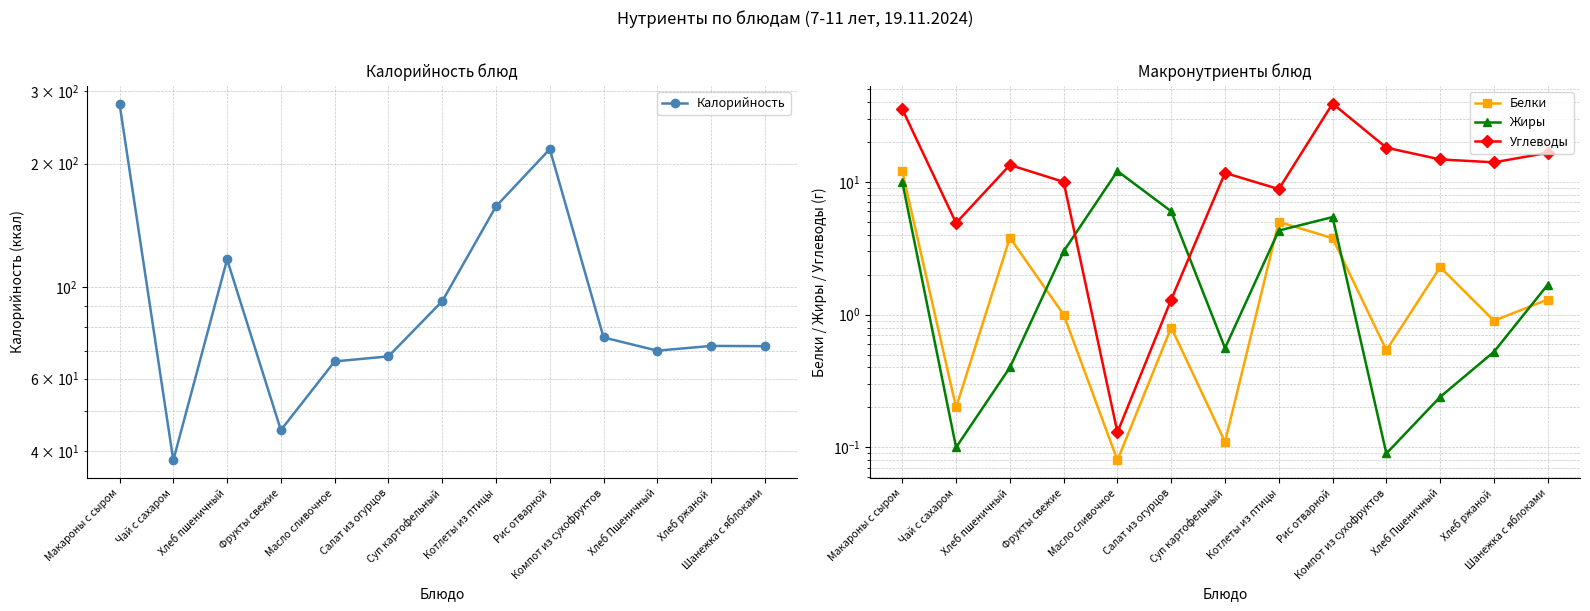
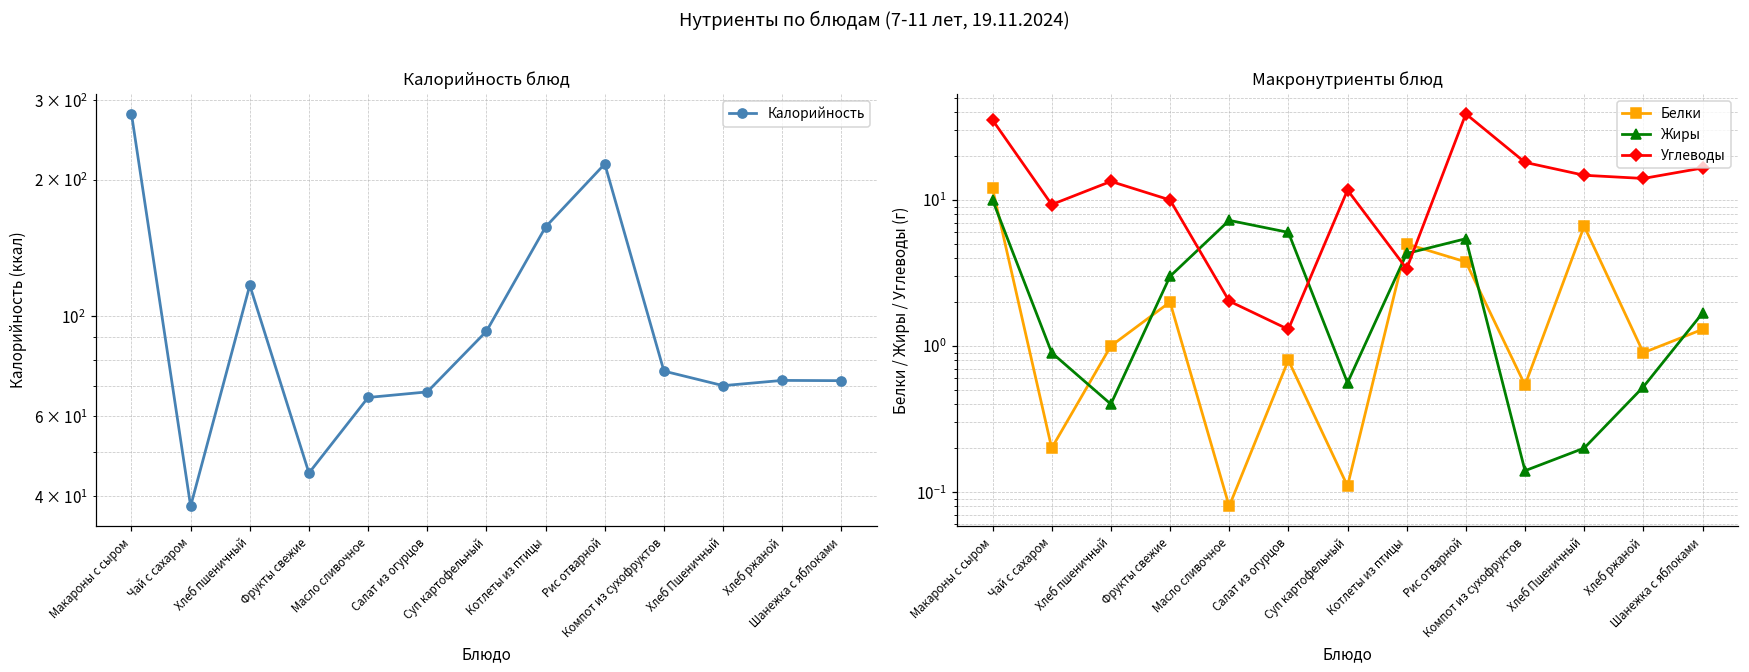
Макронутриенты блюд, Жиры, Чай с сахаром: 0.1 -> 0.9
Макронутриенты блюд, Углеводы, Чай с сахаром: 4.9 -> 9
Макронутриенты блюд, Белки, Хлеб пшеничный: 3.8 -> 1.0
Макронутриенты блюд, Белки, Фрукты свежие: 1 -> 2
Макронутриенты блюд, Жиры, Масло сливочное: 12 -> 7
Макронутриенты блюд, Углеводы, Масло сливочное: 0.13 -> 2.0
Макронутриенты блюд, Углеводы, Котлеты из птицы: 9 -> 3.4
Макронутриенты блюд, Жиры, Компот из сухофруктов: 0.09 -> 0.14
Макронутриенты блюд, Белки, Хлеб Пшеничный: 2.3 -> 7
Макронутриенты блюд, Жиры, Хлеб Пшеничный: 0.24 -> 0.20
